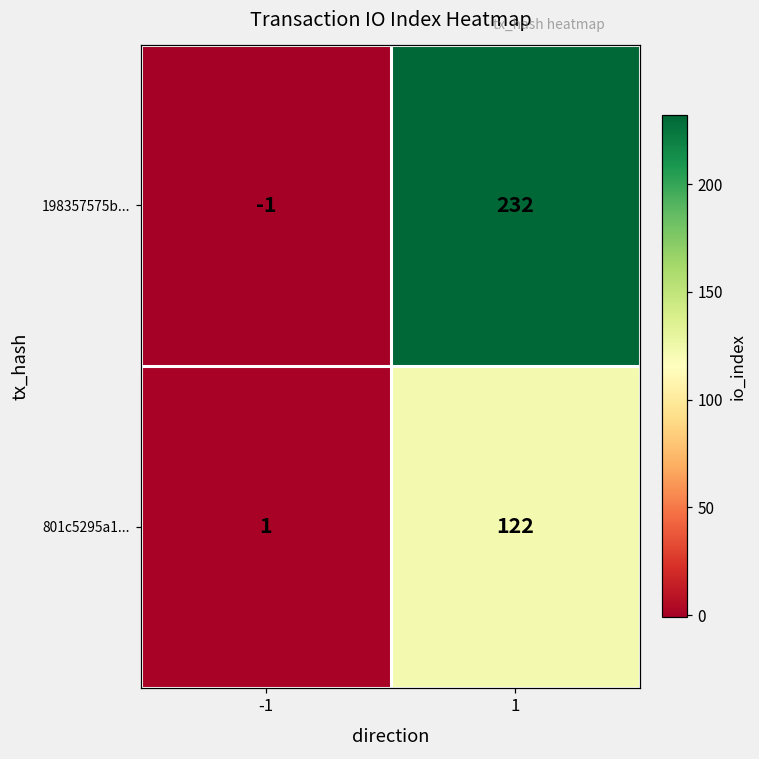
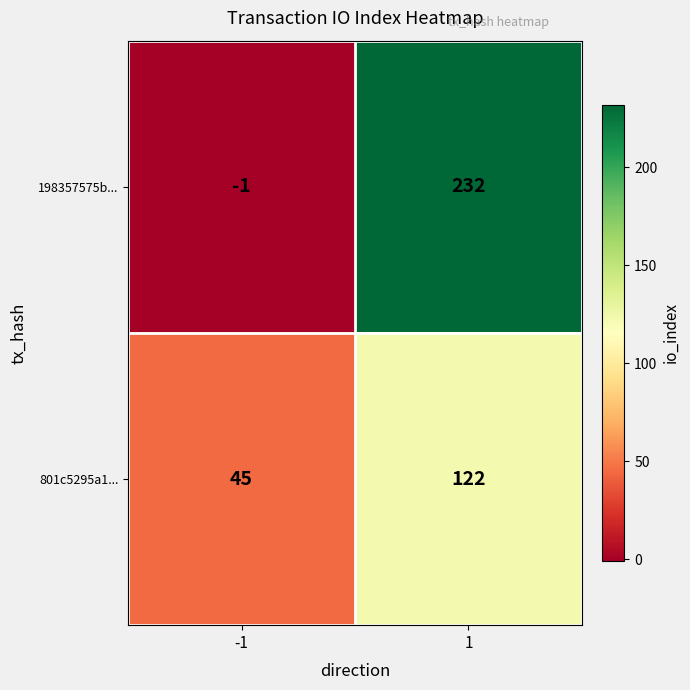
801c5295a1..., -1: 1 -> 45
